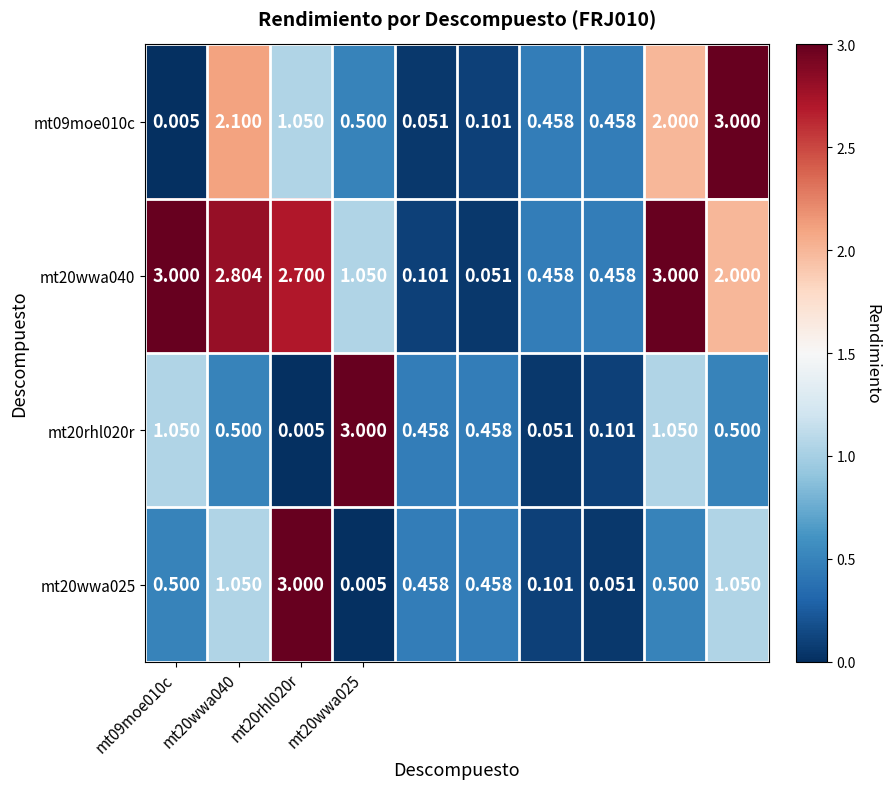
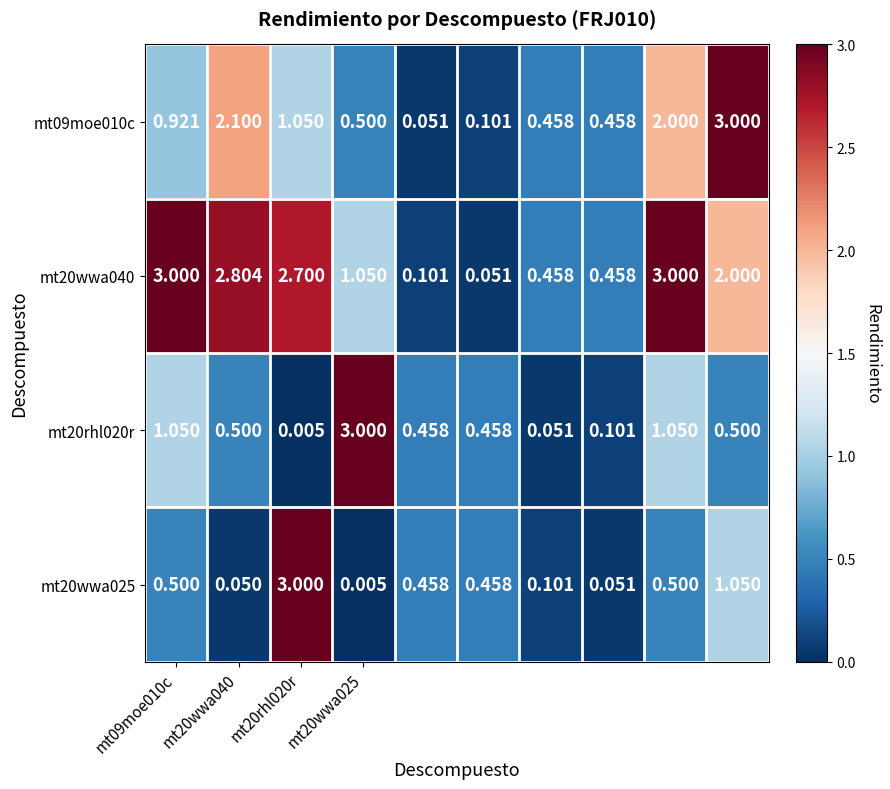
mt09moe010c, mt09moe010c: 0.005 -> 0.921
mt20wwa025, mt20wwa040: 1.050 -> 0.050
